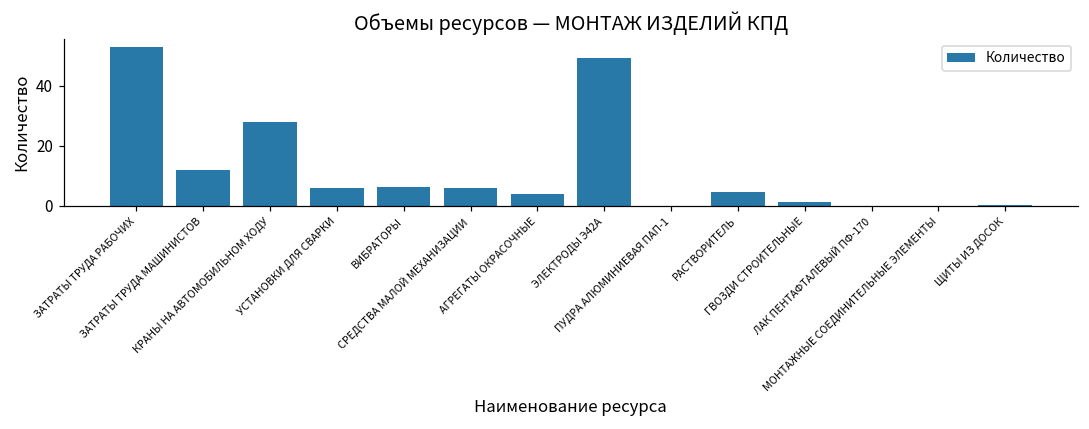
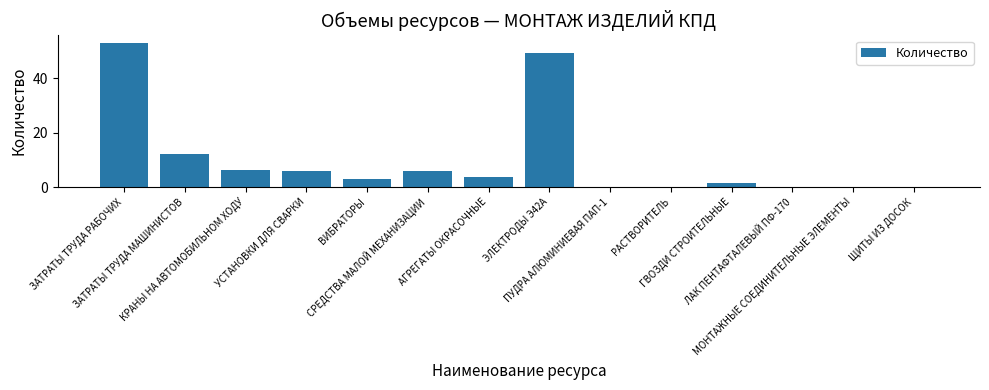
КРАНЫ НА АВТОМОБИЛЬНОМ ХОДУ: 28 -> 6
ВИБРАТОРЫ: 6 -> 3
РАСТВОРИТЕЛЬ: 4 -> 0
